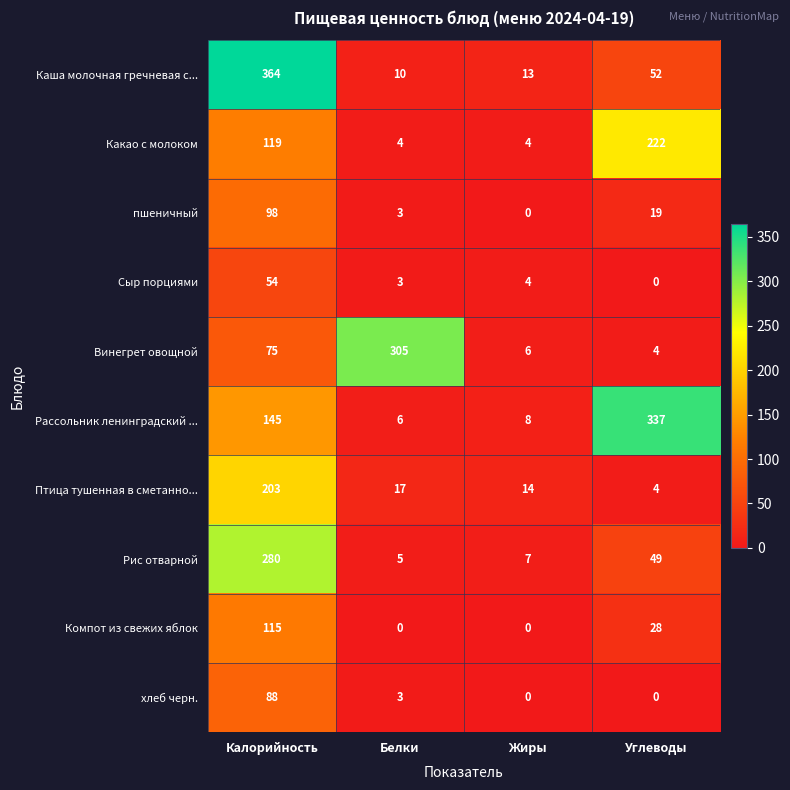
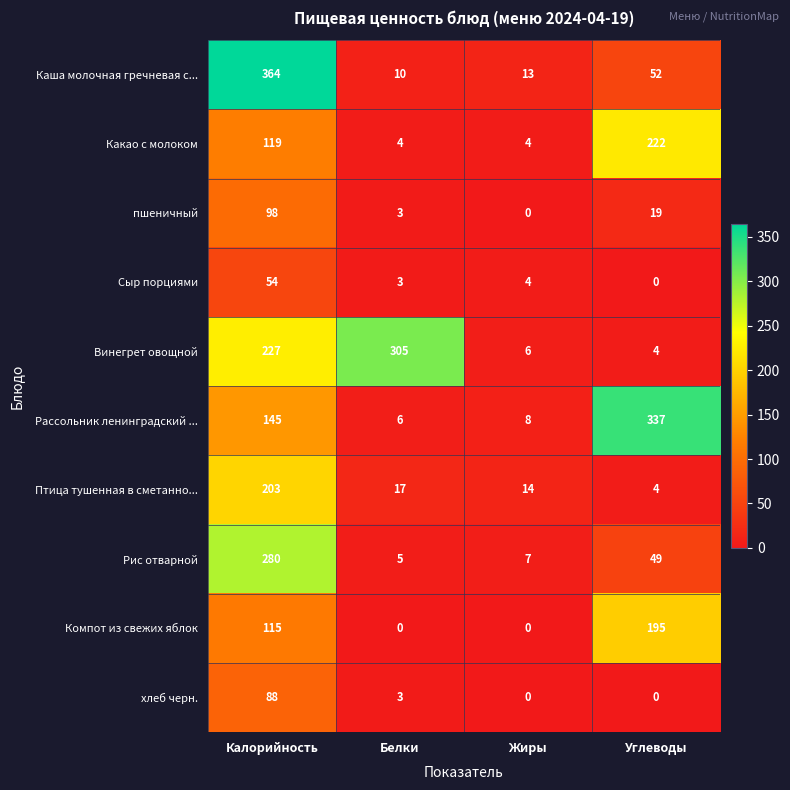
Винегрет овощной, Калорийность: 75 -> 227
Компот из свежих яблок, Углеводы: 28 -> 195
